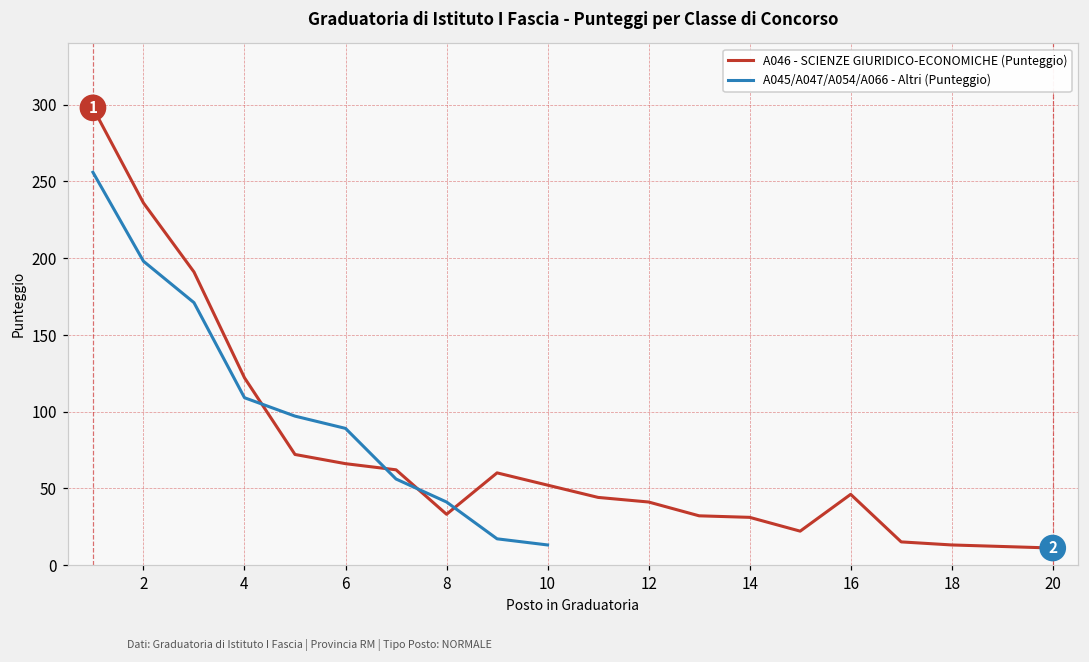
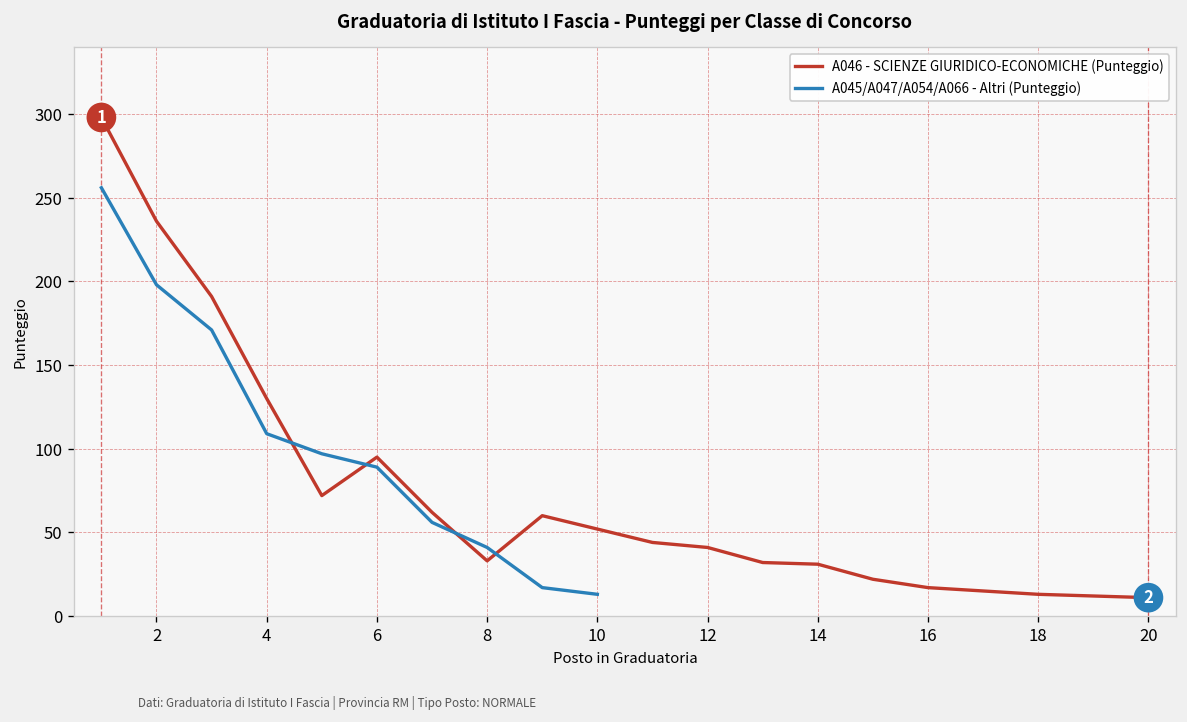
A046 - SCIENZE GIURIDICO-ECONOMICHE (Punteggio), 4: 122 -> 130
A046 - SCIENZE GIURIDICO-ECONOMICHE (Punteggio), 6: 66 -> 95
A046 - SCIENZE GIURIDICO-ECONOMICHE (Punteggio), 16: 46 -> 17
